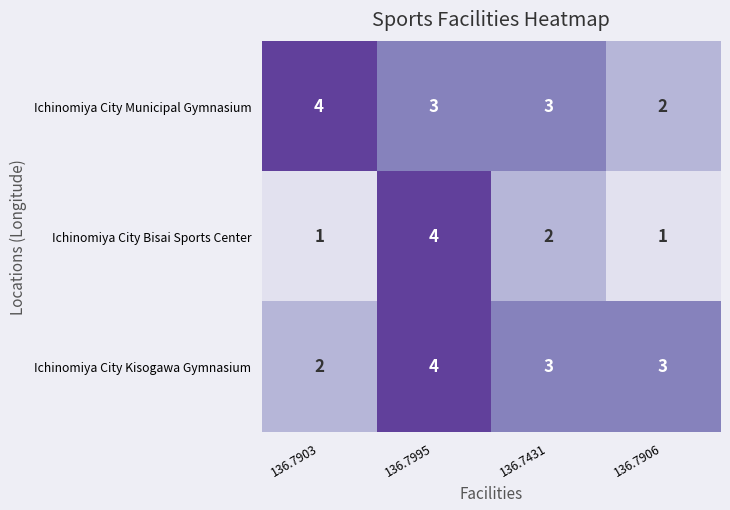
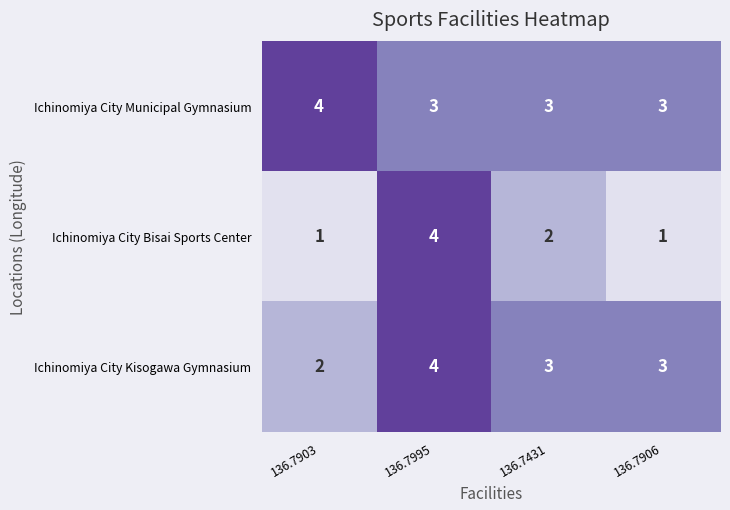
Ichinomiya City Municipal Gymnasium, 136.7906: 2 -> 3
